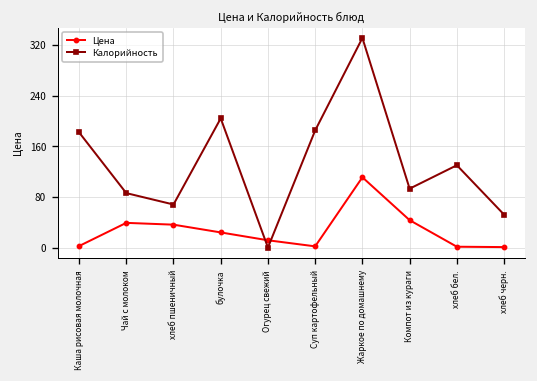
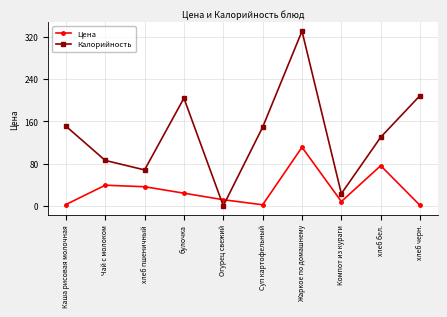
Калорийность, Каша рисовая молочная: 180 -> 150
Калорийность, Суп картофельный: 190 -> 150
Цена, Компот из кураги: 40 -> 10
Калорийность, Компот из кураги: 90 -> 20
Цена, хлеб бел.: 0 -> 80
Калорийность, хлеб черн.: 50 -> 210
